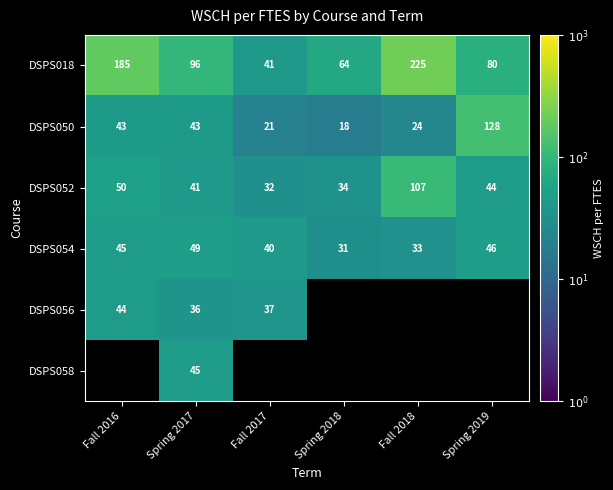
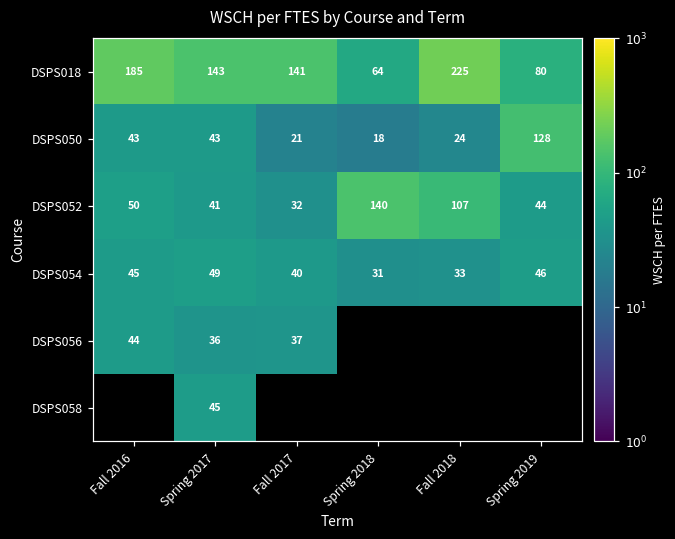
DSPS018, Spring 2017: 96 -> 143
DSPS018, Fall 2017: 41 -> 141
DSPS052, Spring 2018: 34 -> 140
